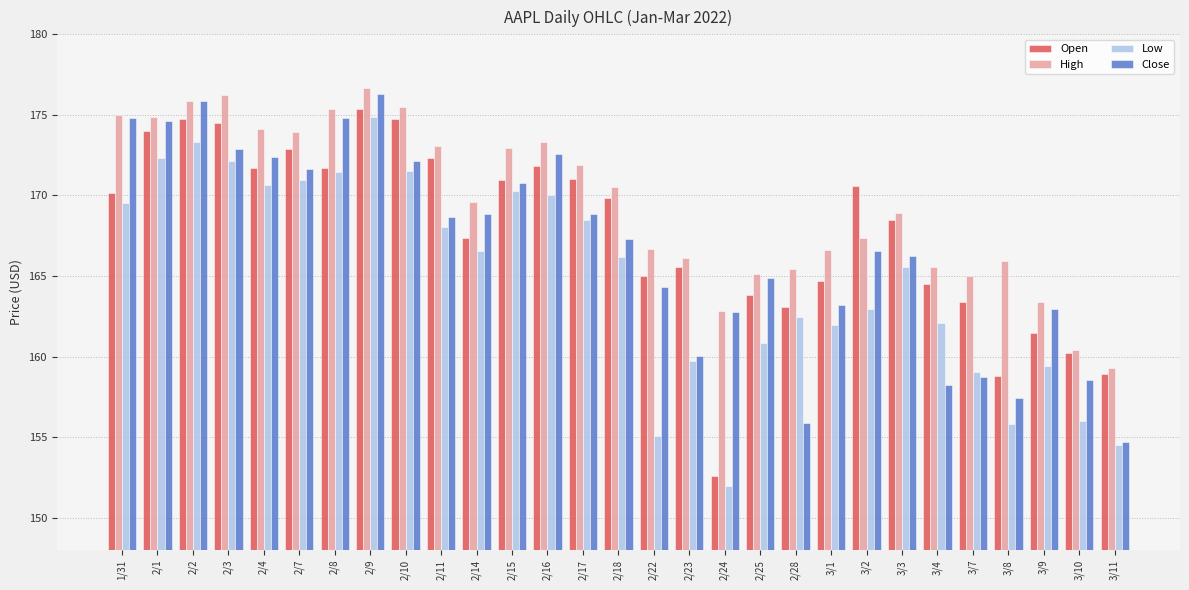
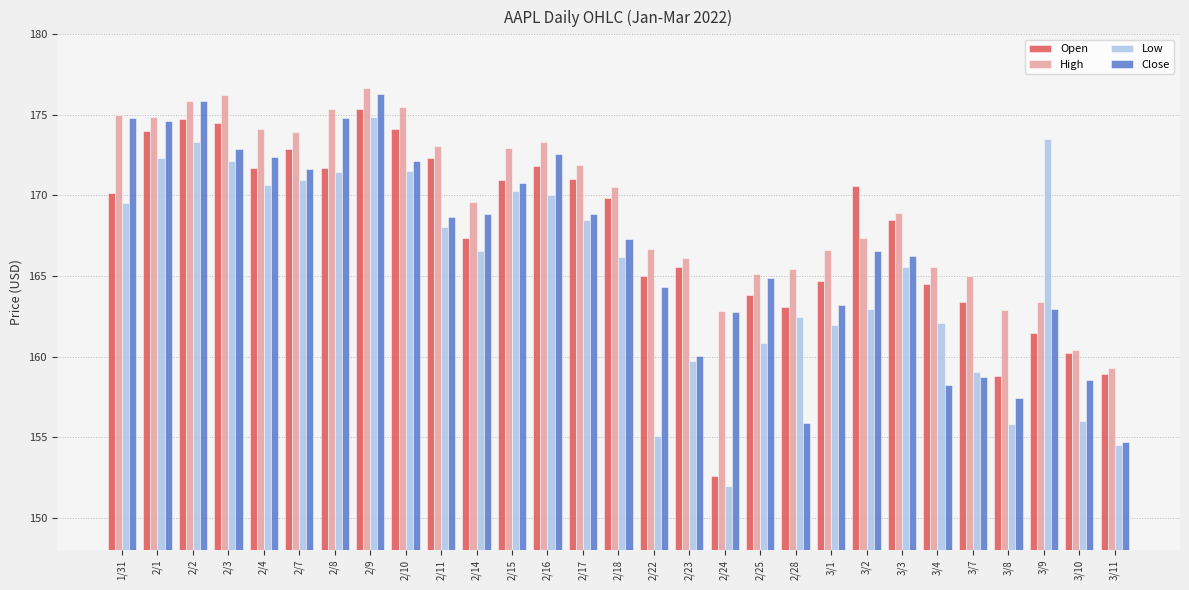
Open, 2/10: 174.7 -> 174.1
High, 3/8: 165.9 -> 162.9
Low, 3/9: 159.4 -> 173.5
